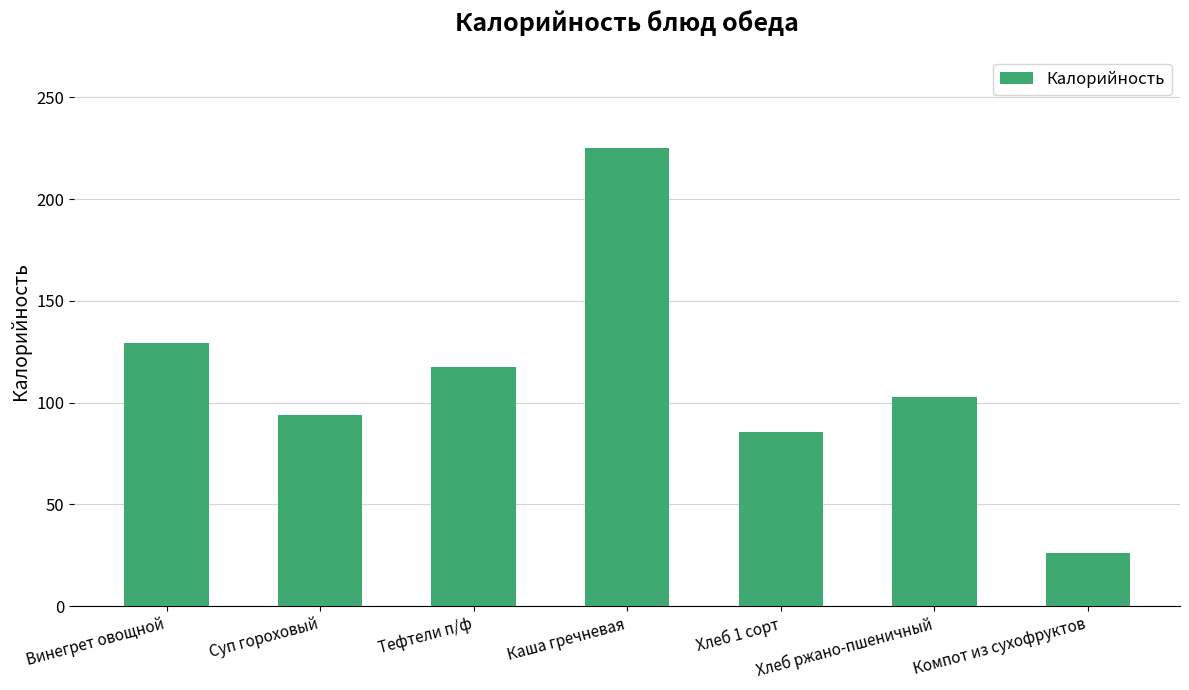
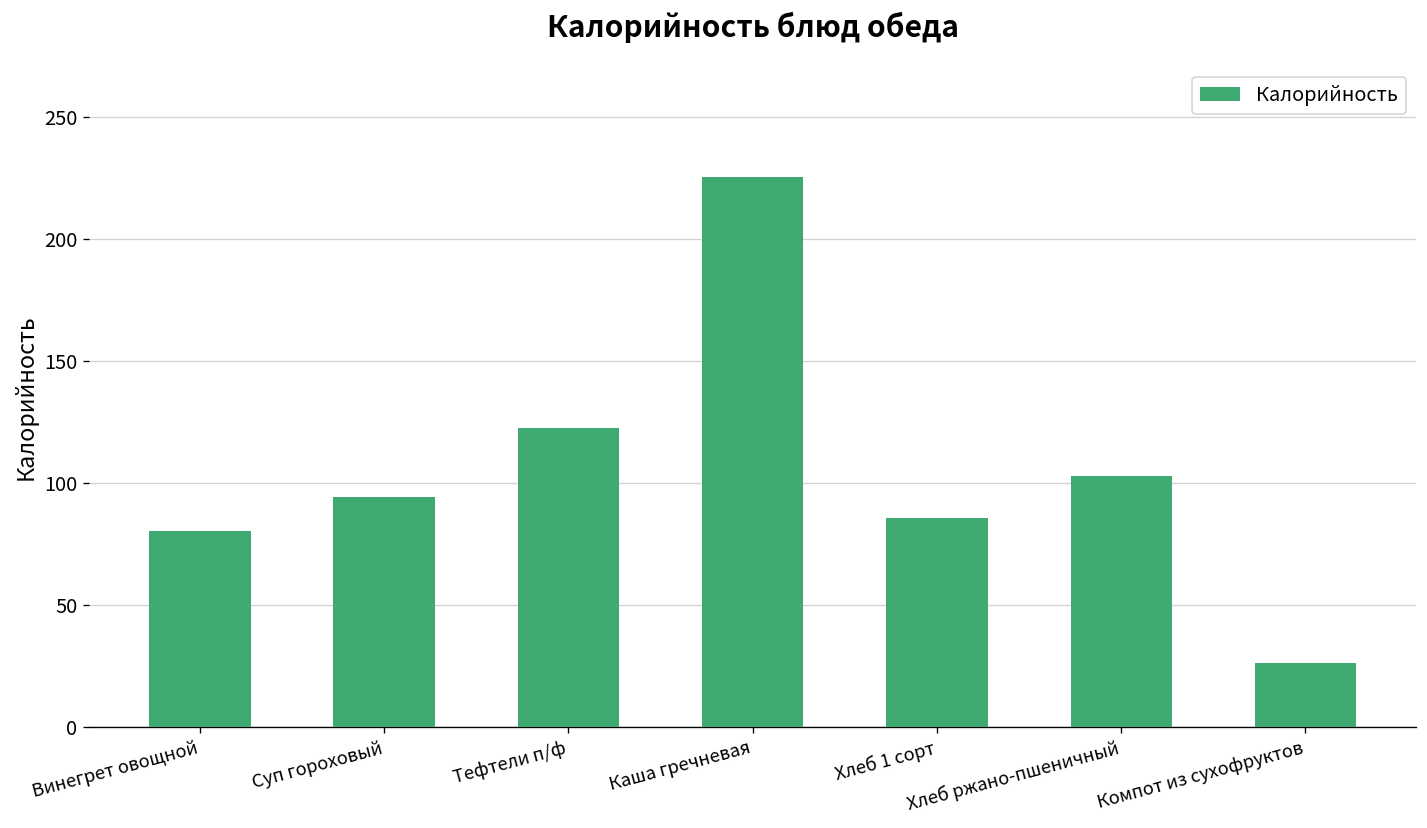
Винегрет овощной: 129 -> 81
Тефтели п/ф: 117 -> 123
